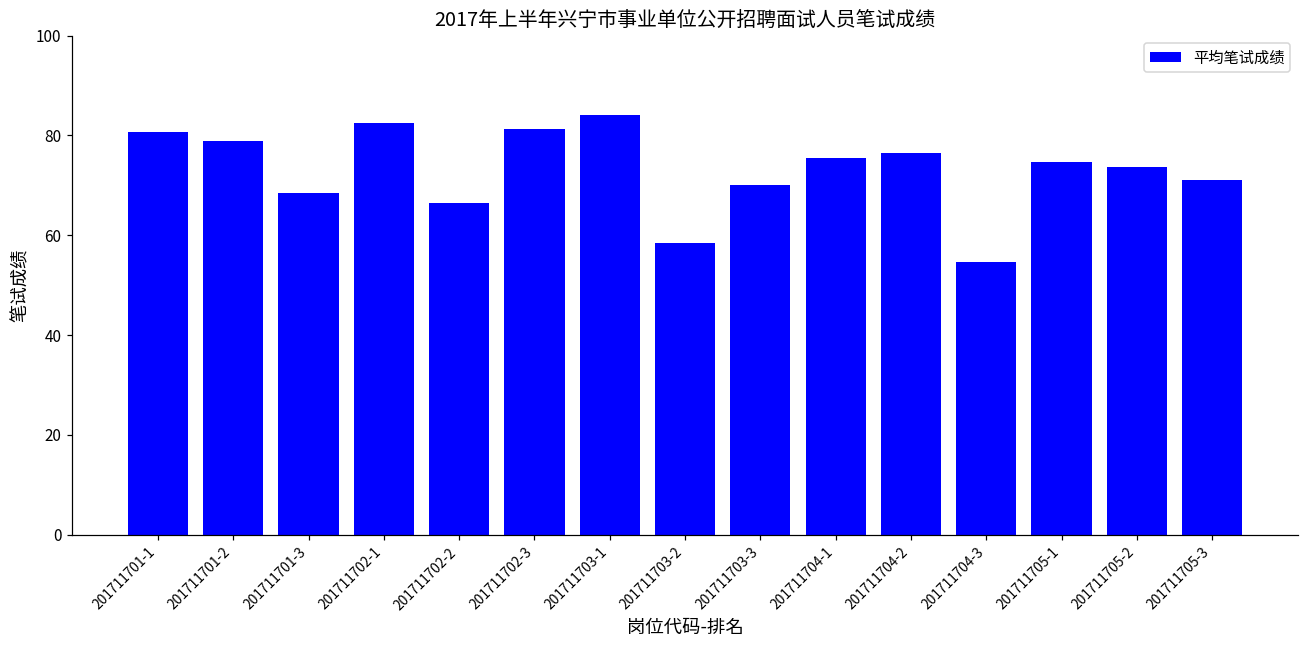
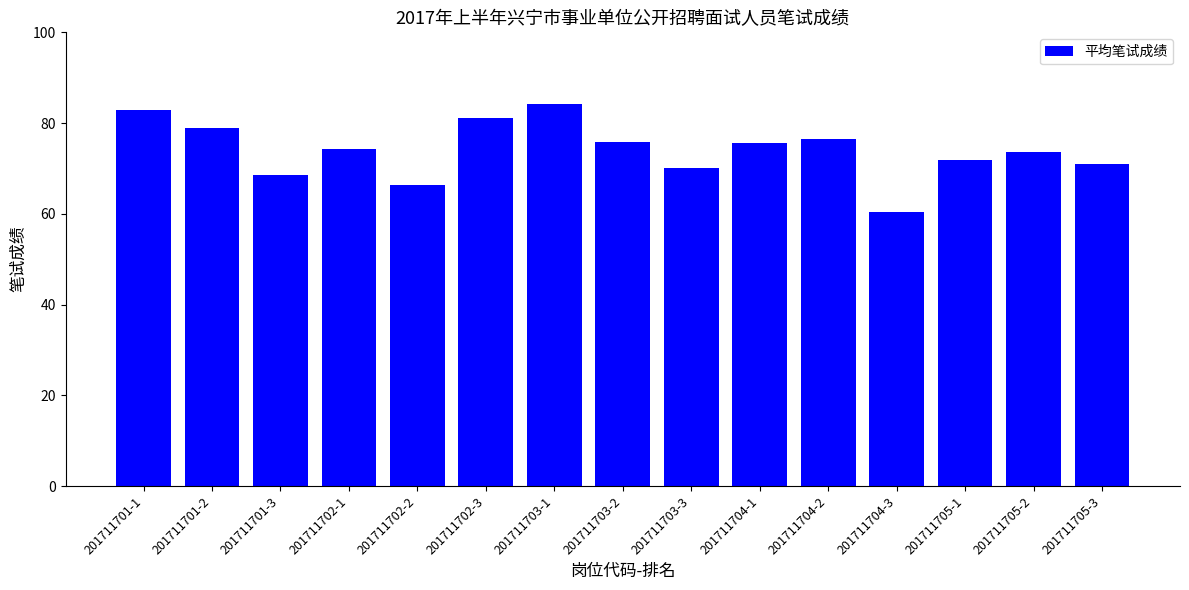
201711701-1: 81 -> 83
201711702-1: 83 -> 74
201711703-2: 59 -> 76
201711704-3: 55 -> 60
201711705-1: 75 -> 72
